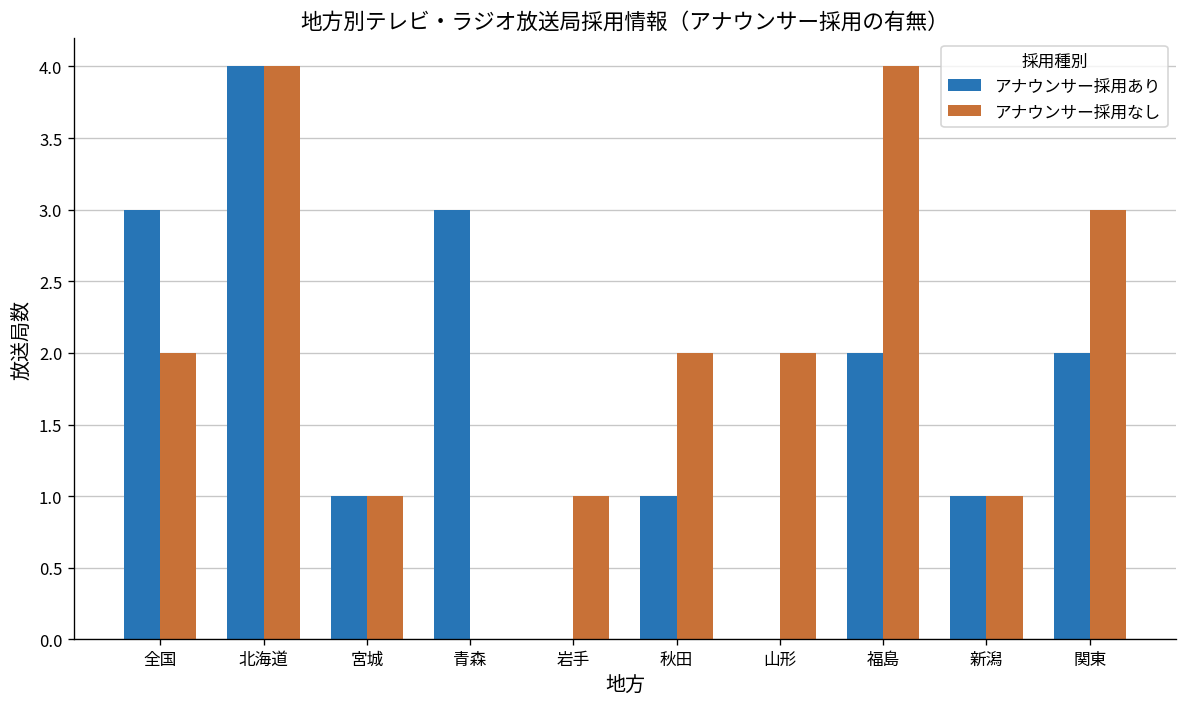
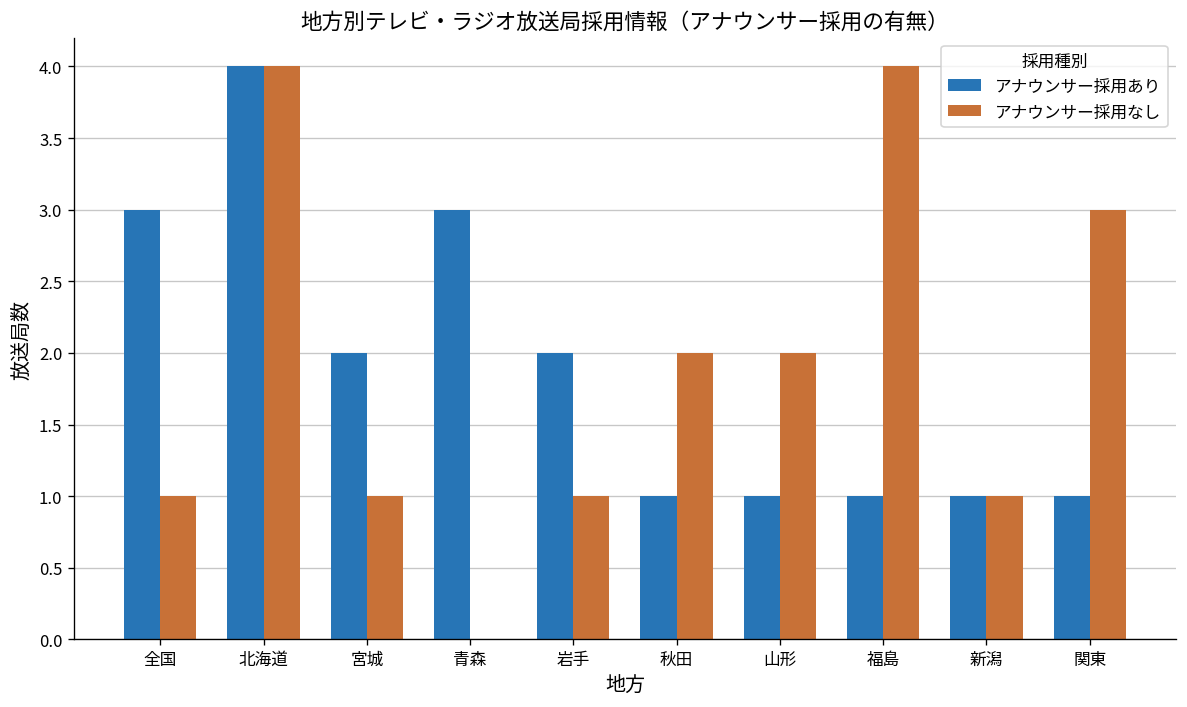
アナウンサー採用なし, 全国: 2 -> 1
アナウンサー採用あり, 宮城: 1 -> 2
アナウンサー採用あり, 岩手: 0 -> 2
アナウンサー採用あり, 山形: 0 -> 1
アナウンサー採用あり, 福島: 2 -> 1
アナウンサー採用あり, 関東: 2 -> 1
